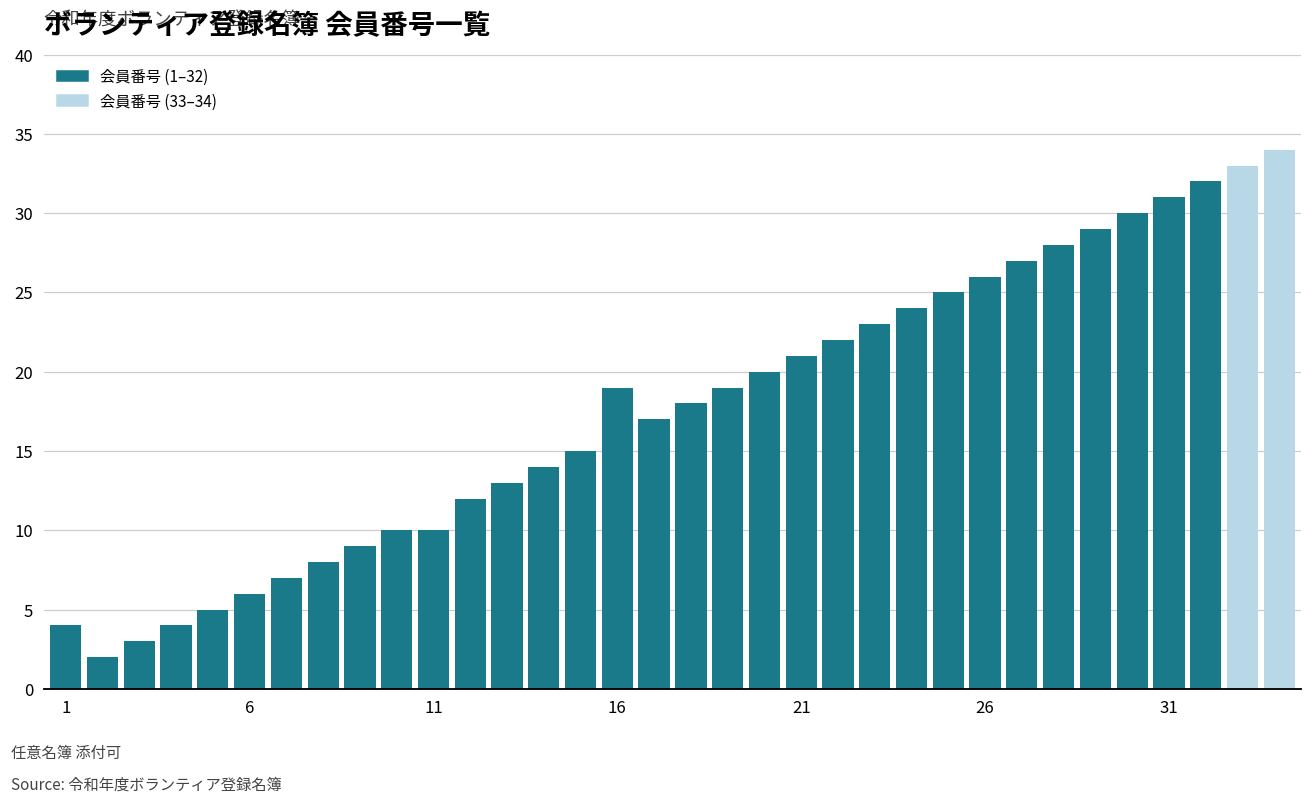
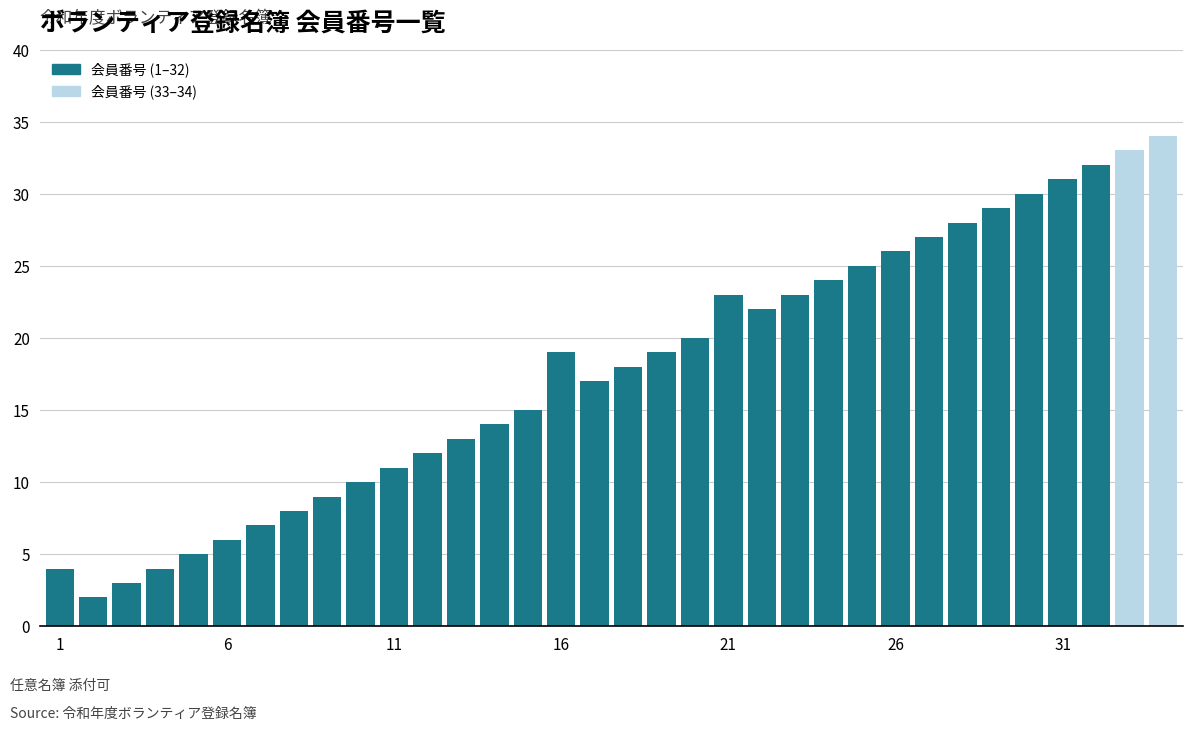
11: 10 -> 11
21: 21 -> 23
